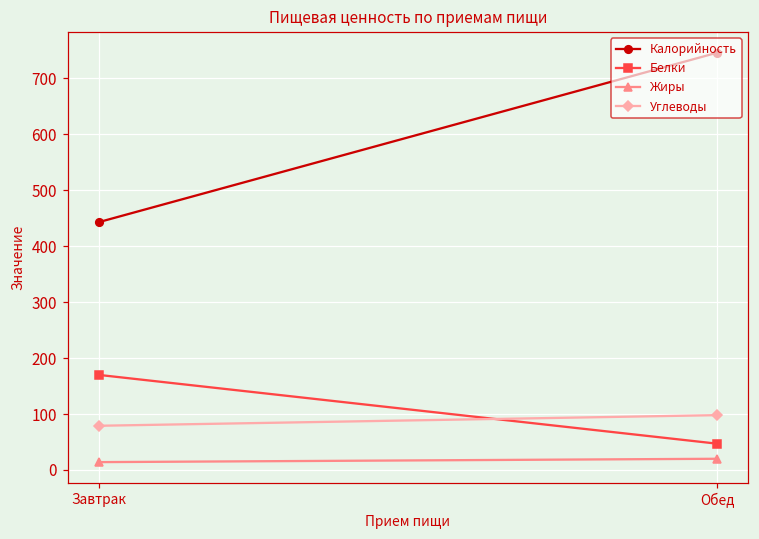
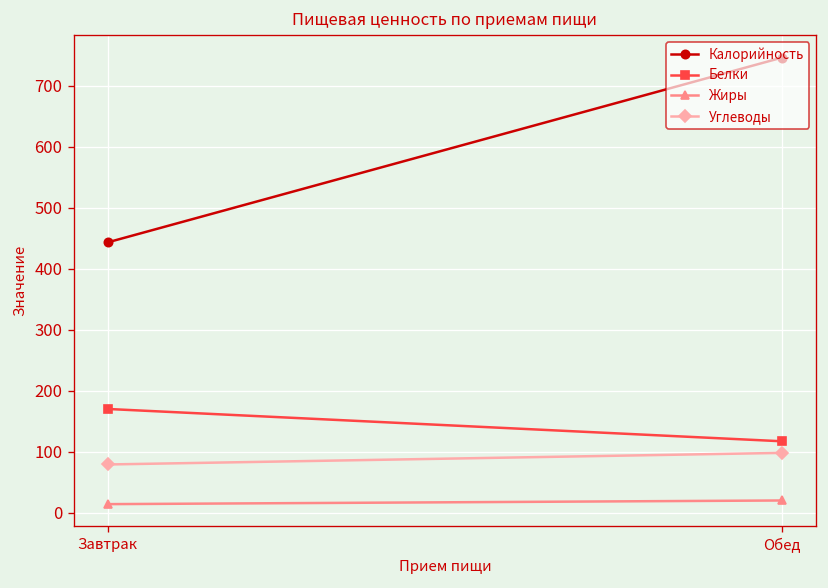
Белки, Обед: 50 -> 120
